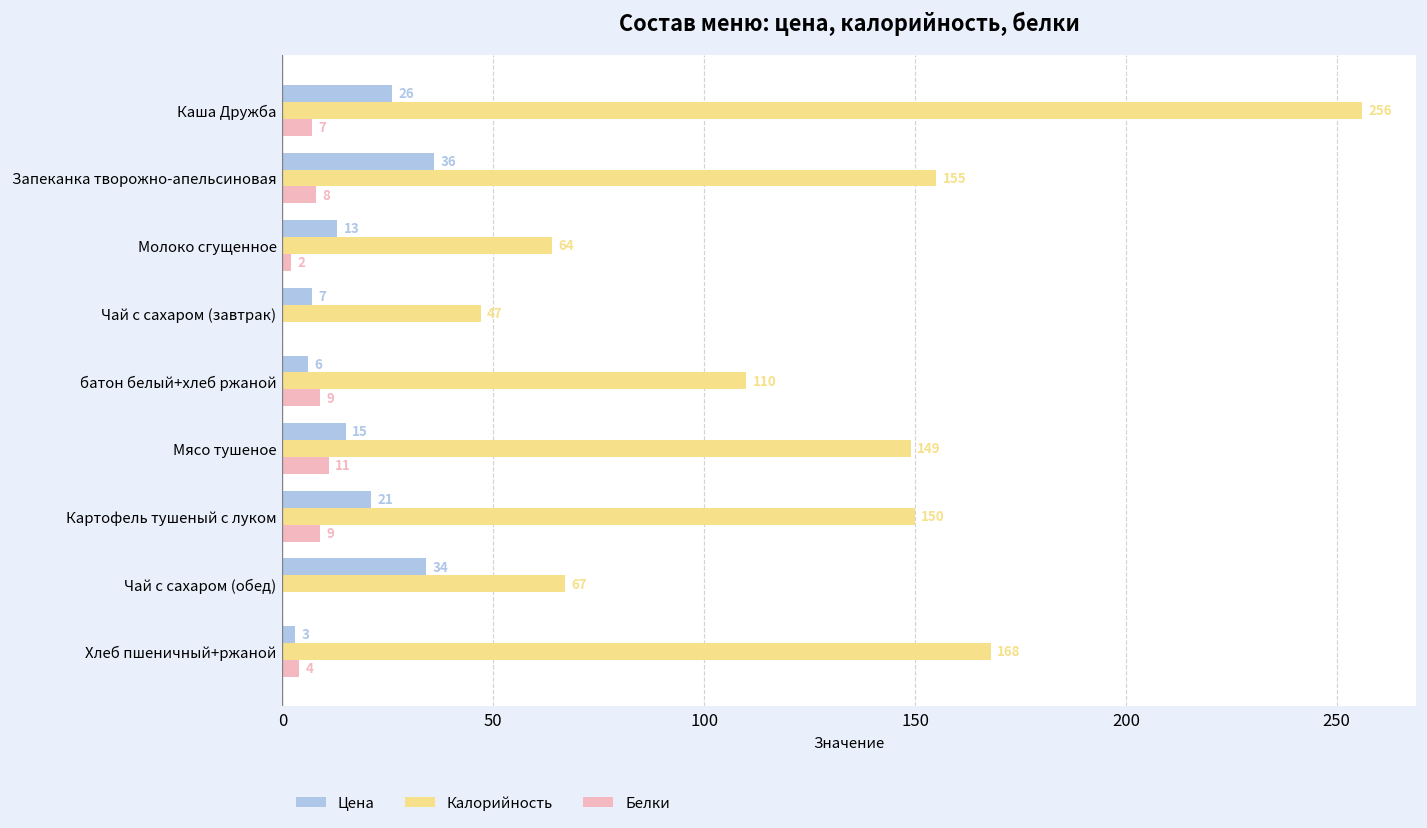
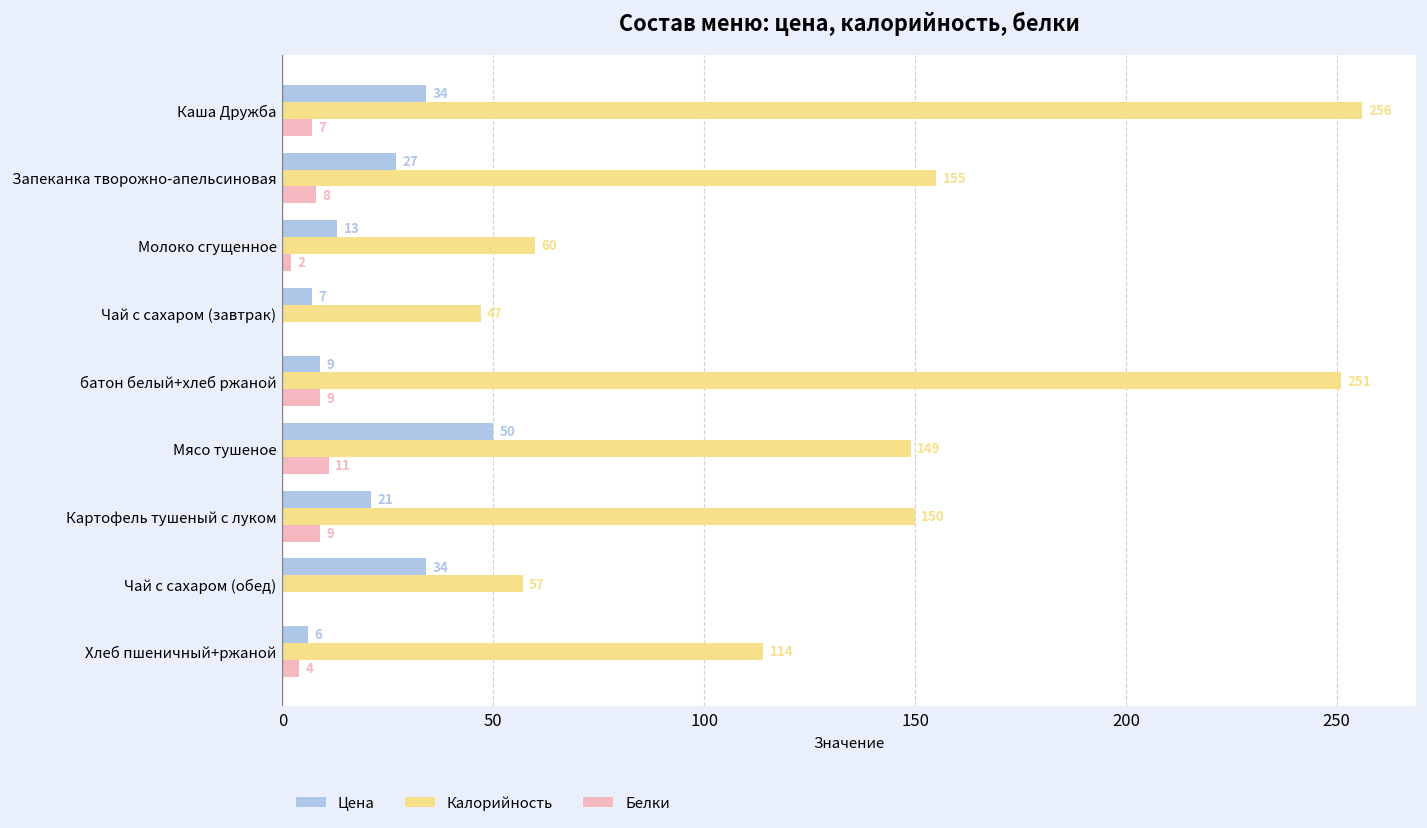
Цена, Каша Дружба: 26 -> 34
Цена, Запеканка творожно-апельсиновая: 36 -> 27
Калорийность, Молоко сгущенное: 64 -> 60
Цена, батон белый+хлеб ржаной: 6 -> 9
Калорийность, батон белый+хлеб ржаной: 110 -> 251
Цена, Мясо тушеное: 15 -> 50
Калорийность, Чай с сахаром (обед): 67 -> 57
Цена, Хлеб пшеничный+ржаной: 3 -> 6
Калорийность, Хлеб пшеничный+ржаной: 168 -> 114
